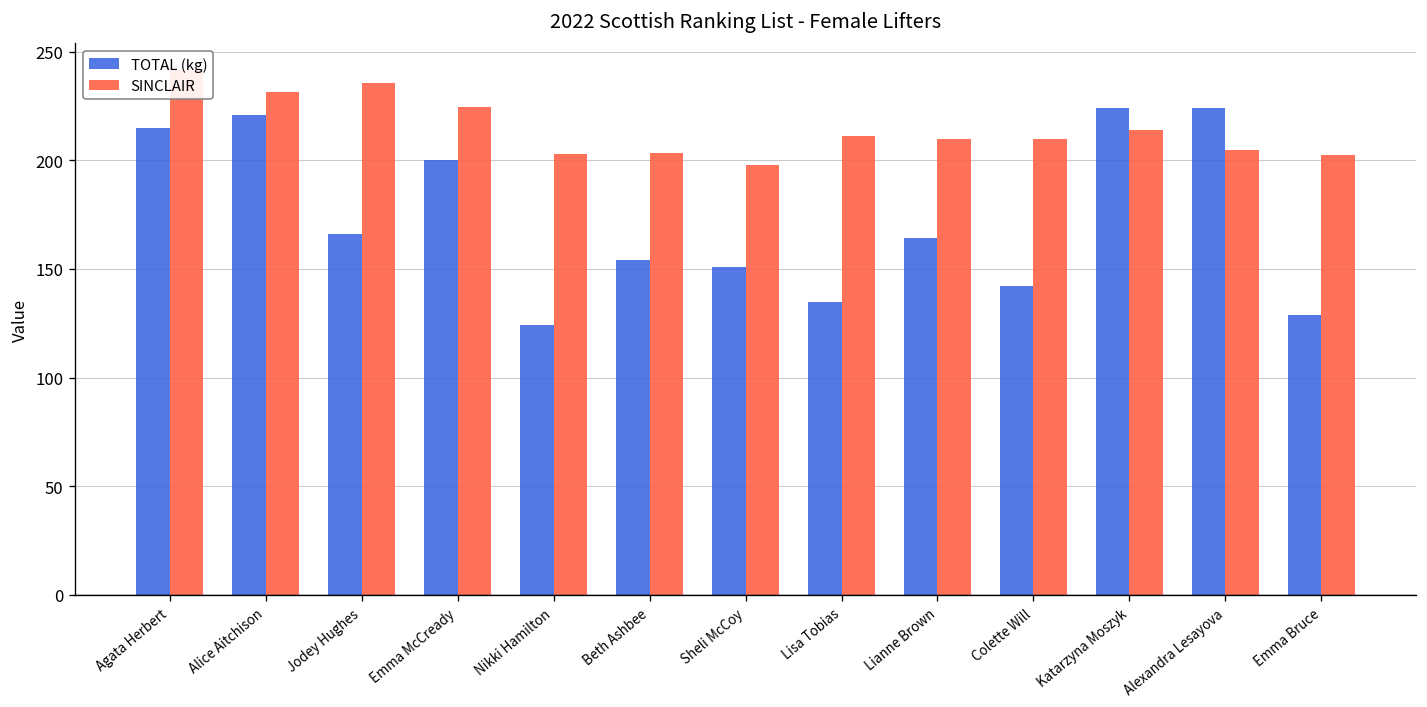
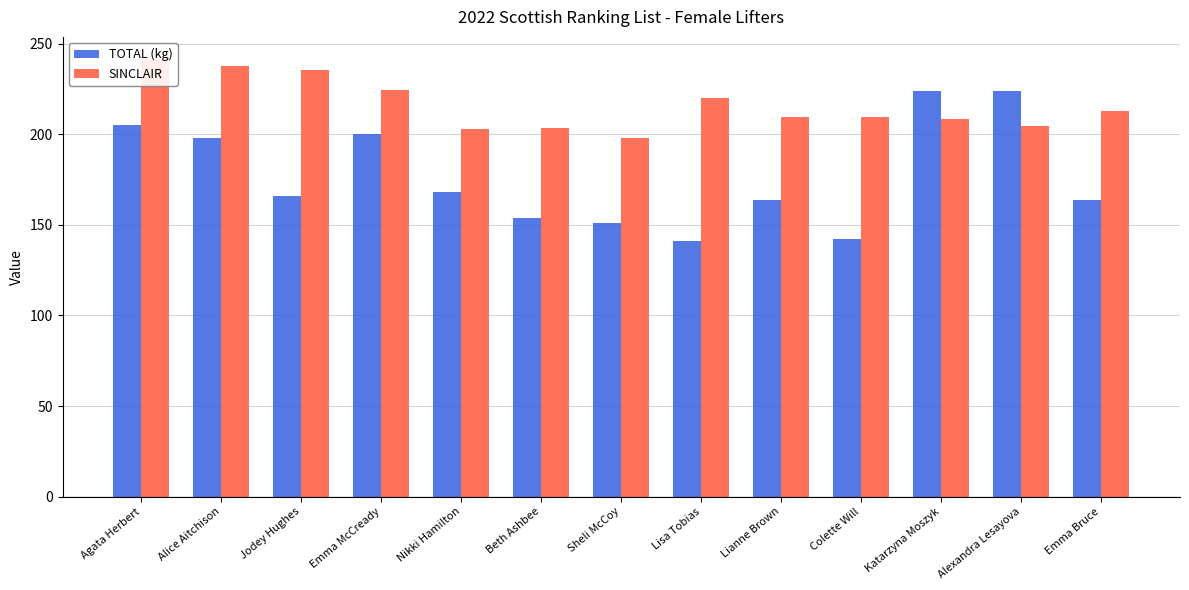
TOTAL (kg), Agata Herbert: 215 -> 205
TOTAL (kg), Alice Aitchison: 221 -> 198
SINCLAIR, Alice Aitchison: 232 -> 238
TOTAL (kg), Nikki Hamilton: 124 -> 168
TOTAL (kg), Lisa Tobias: 135 -> 141
SINCLAIR, Lisa Tobias: 211 -> 220
SINCLAIR, Katarzyna Moszyk: 214 -> 208
TOTAL (kg), Emma Bruce: 129 -> 164
SINCLAIR, Emma Bruce: 203 -> 213
